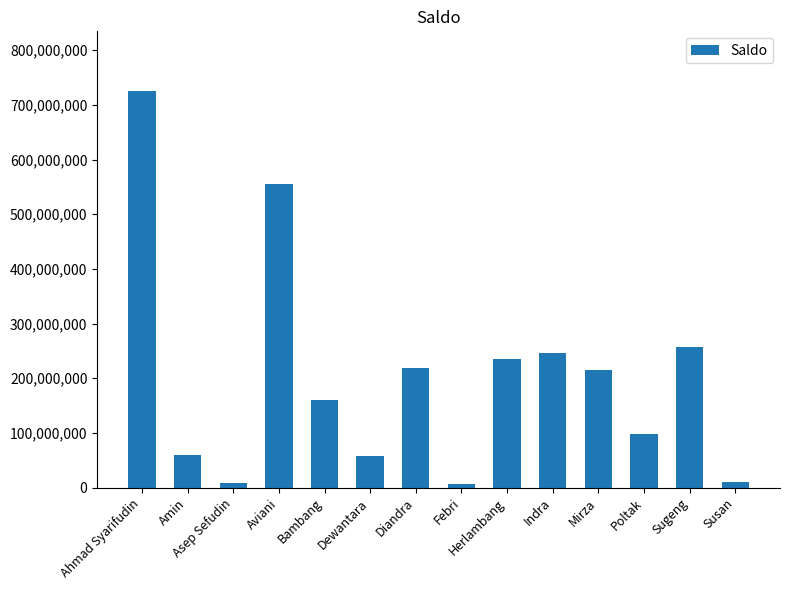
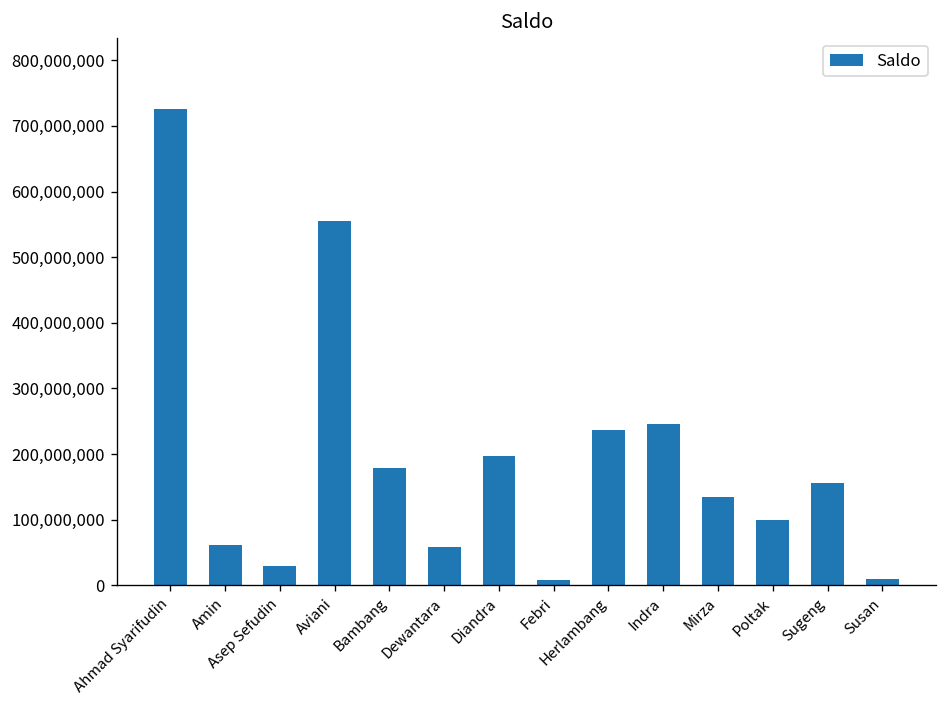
Asep Sefudin: 10,000,000 -> 30,000,000
Bambang: 160,000,000 -> 180,000,000
Diandra: 220,000,000 -> 200,000,000
Mirza: 210,000,000 -> 130,000,000
Sugeng: 260,000,000 -> 160,000,000
